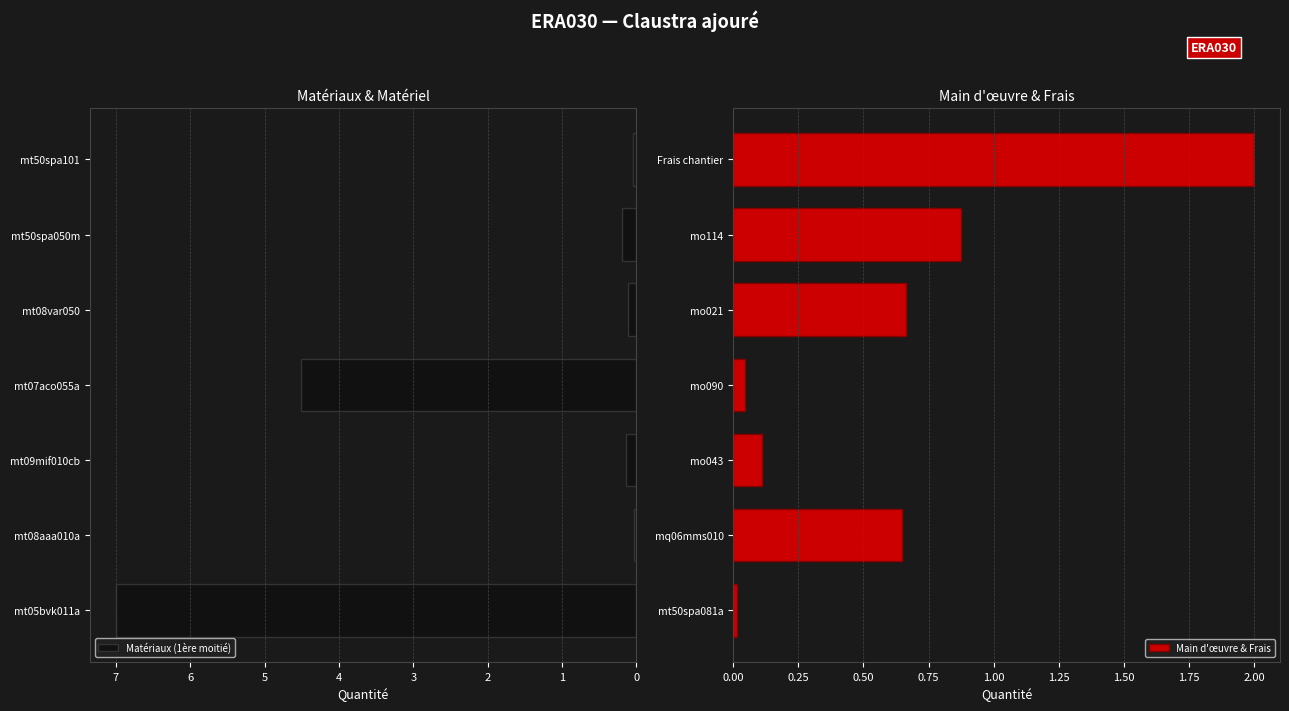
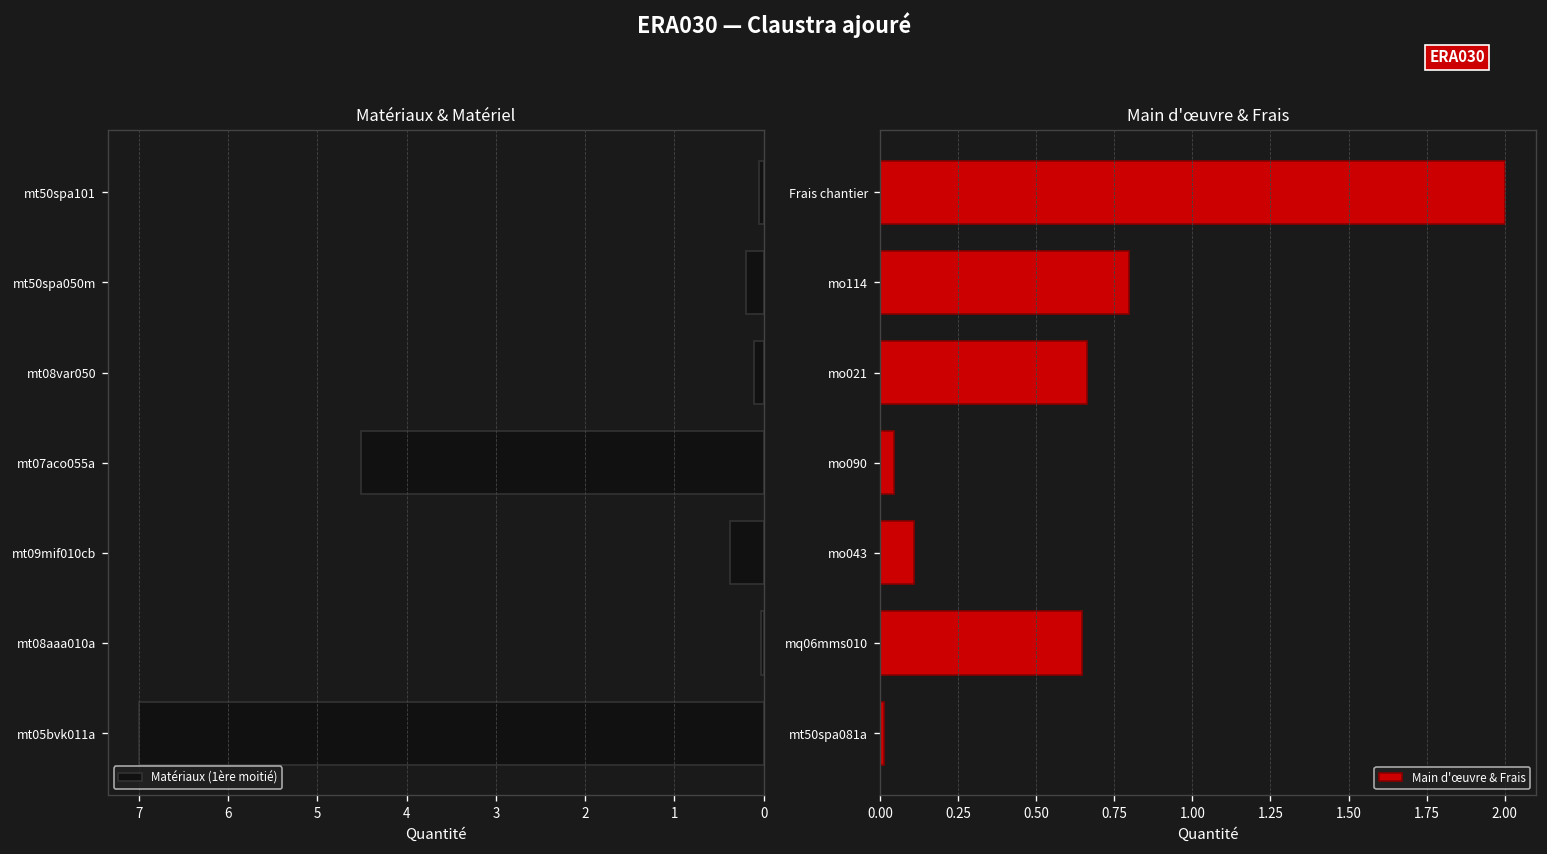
Matériaux & Matériel, mt09mif010cb: 0.1 -> 0.4
Main d'œuvre & Frais, mo114: 0.88 -> 0.80
